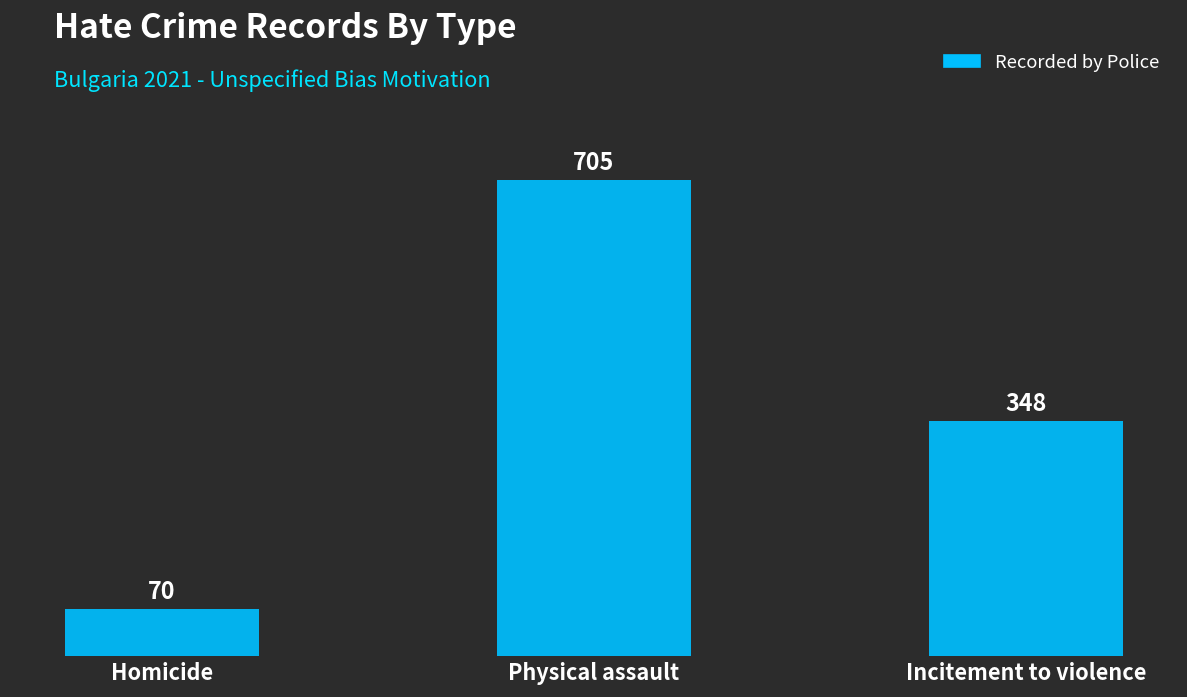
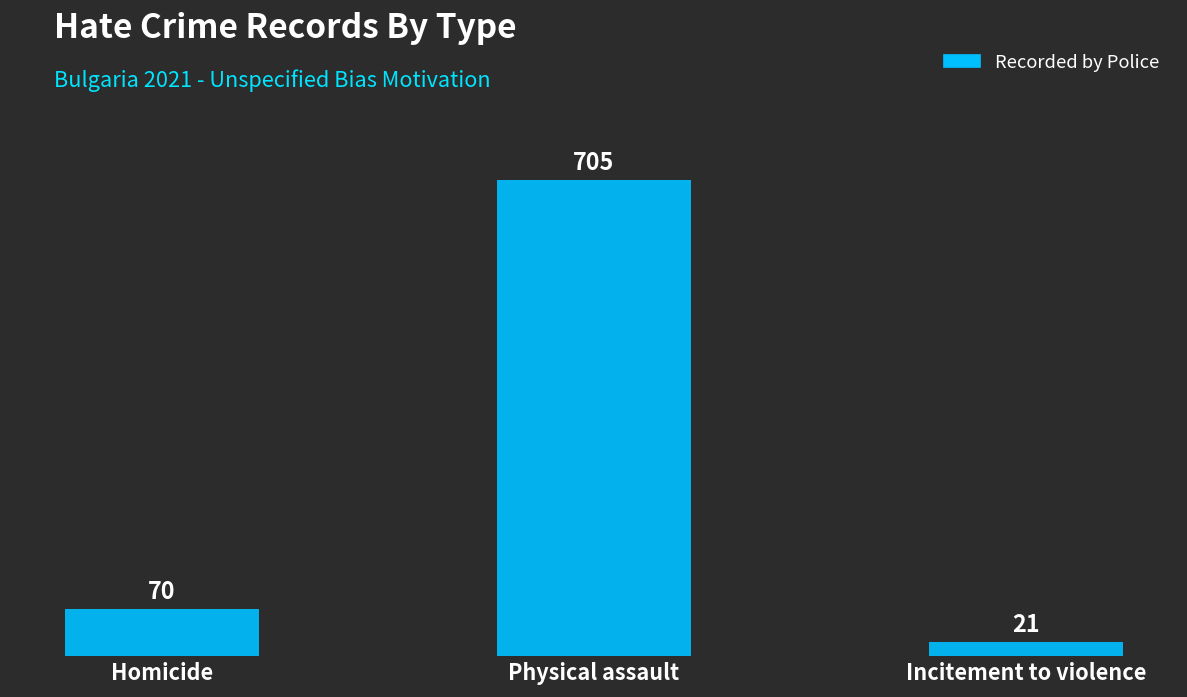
Incitement to violence: 348 -> 21
